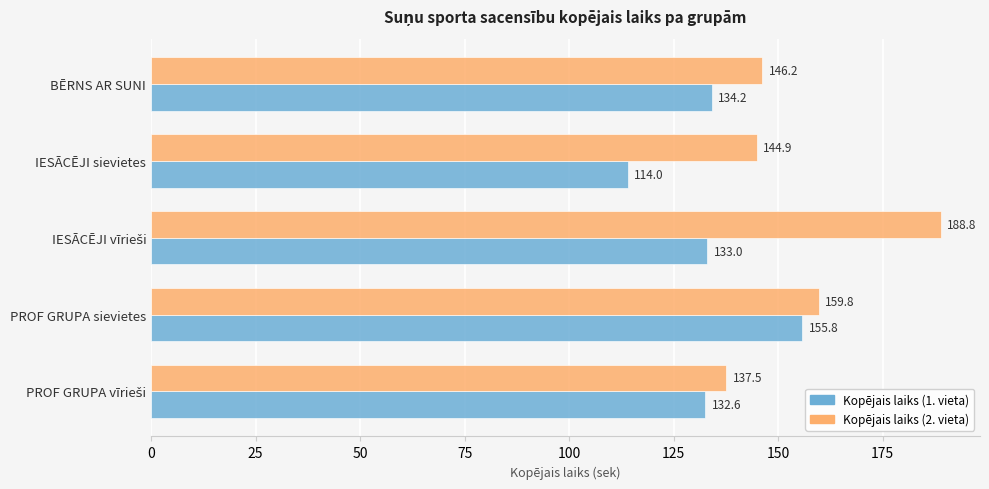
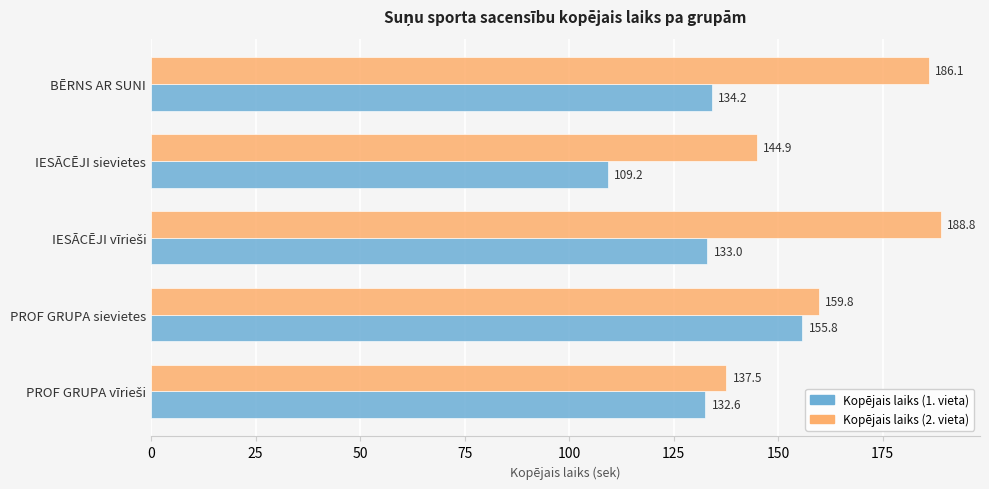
Kopējais laiks (2. vieta), BĒRNS AR SUNI: 146.2 -> 186.1
Kopējais laiks (1. vieta), IESĀCĒJI sievietes: 114.0 -> 109.2
